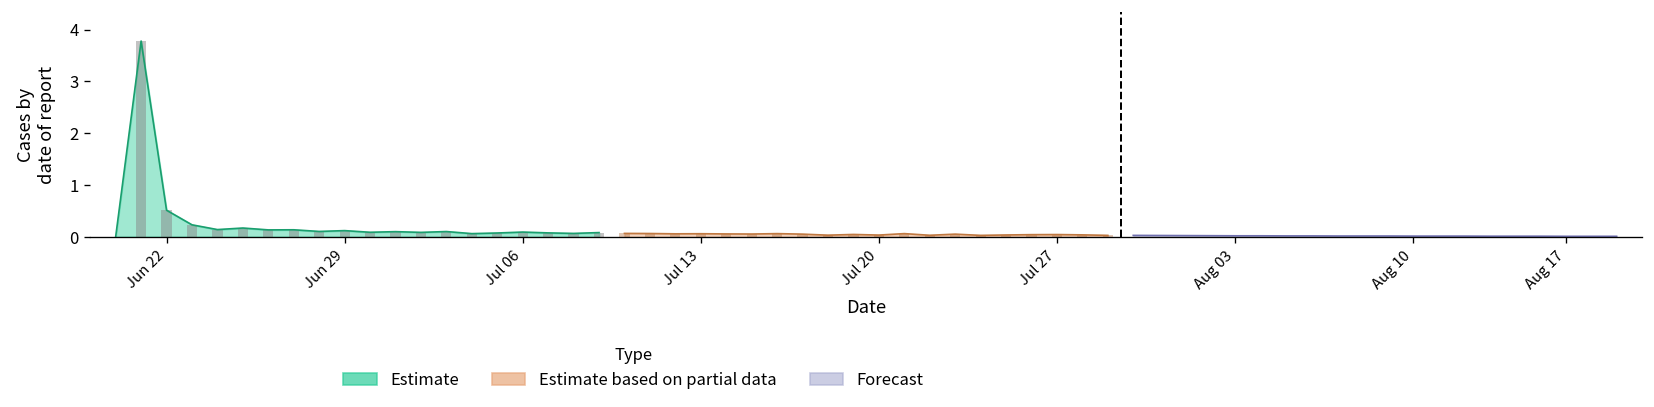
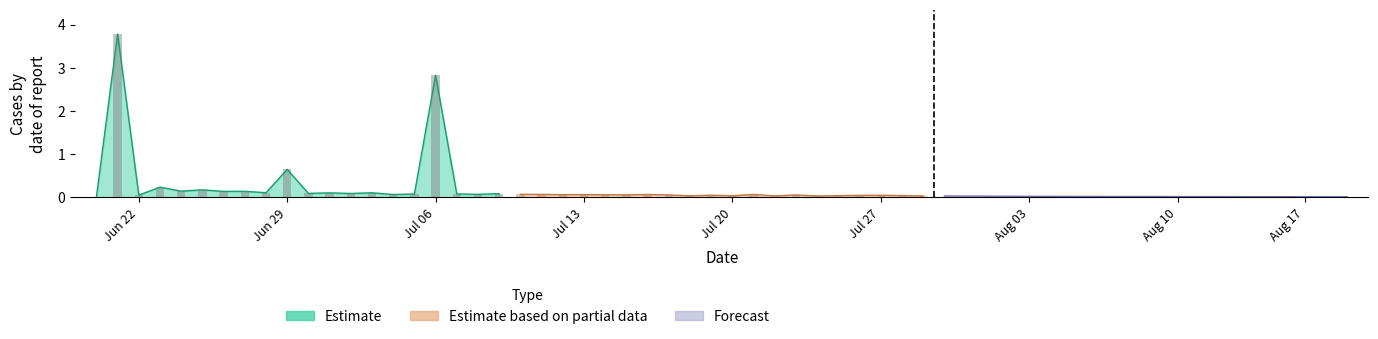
Estimate, Jun 22: 0.5 -> 0.0
Estimate, Jun 29: 0.1 -> 0.6
Estimate, Jul 06: 0.1 -> 2.8
